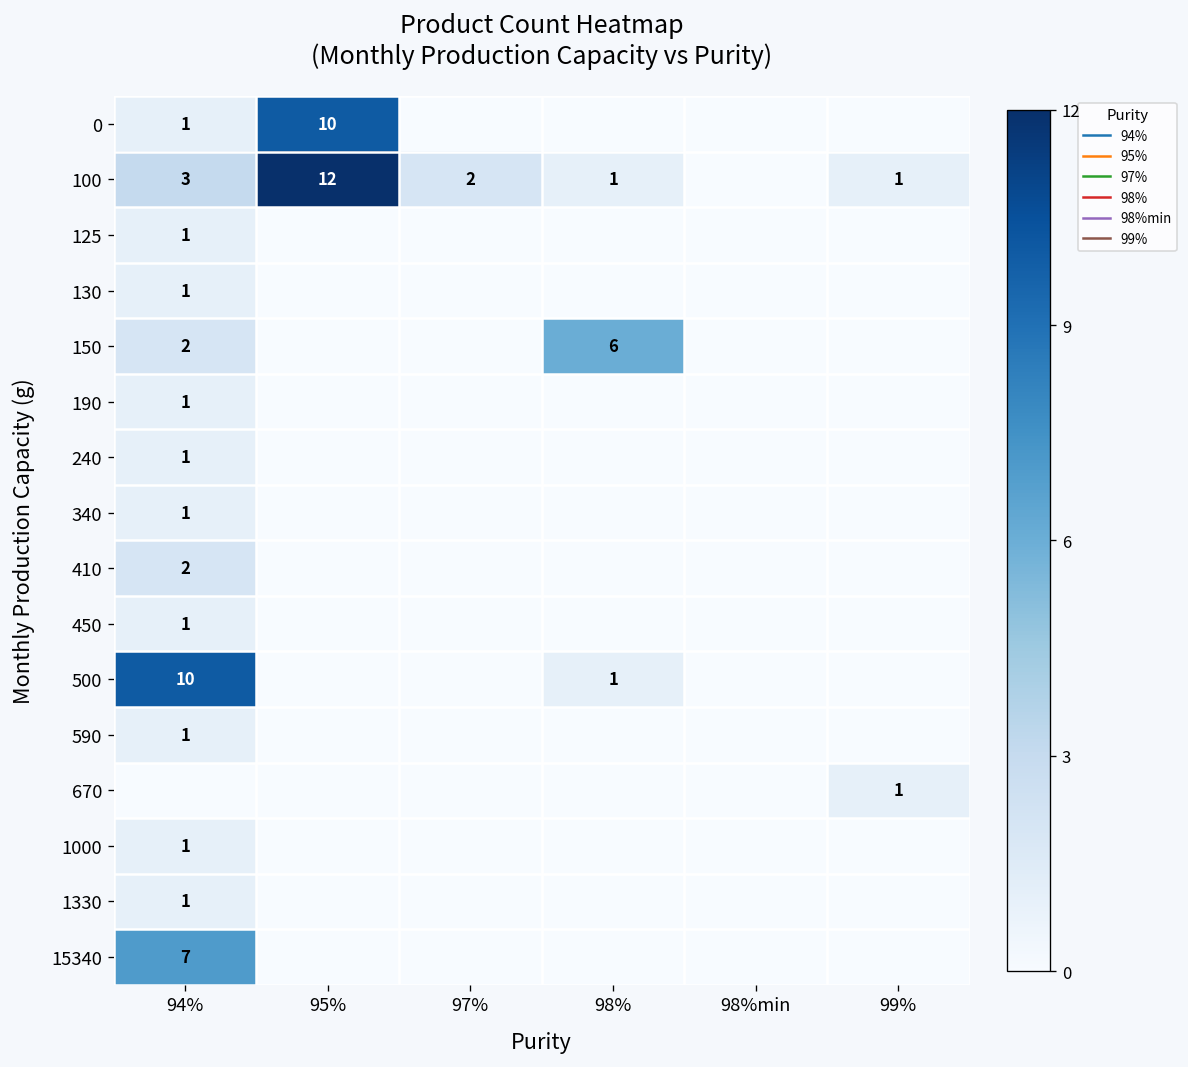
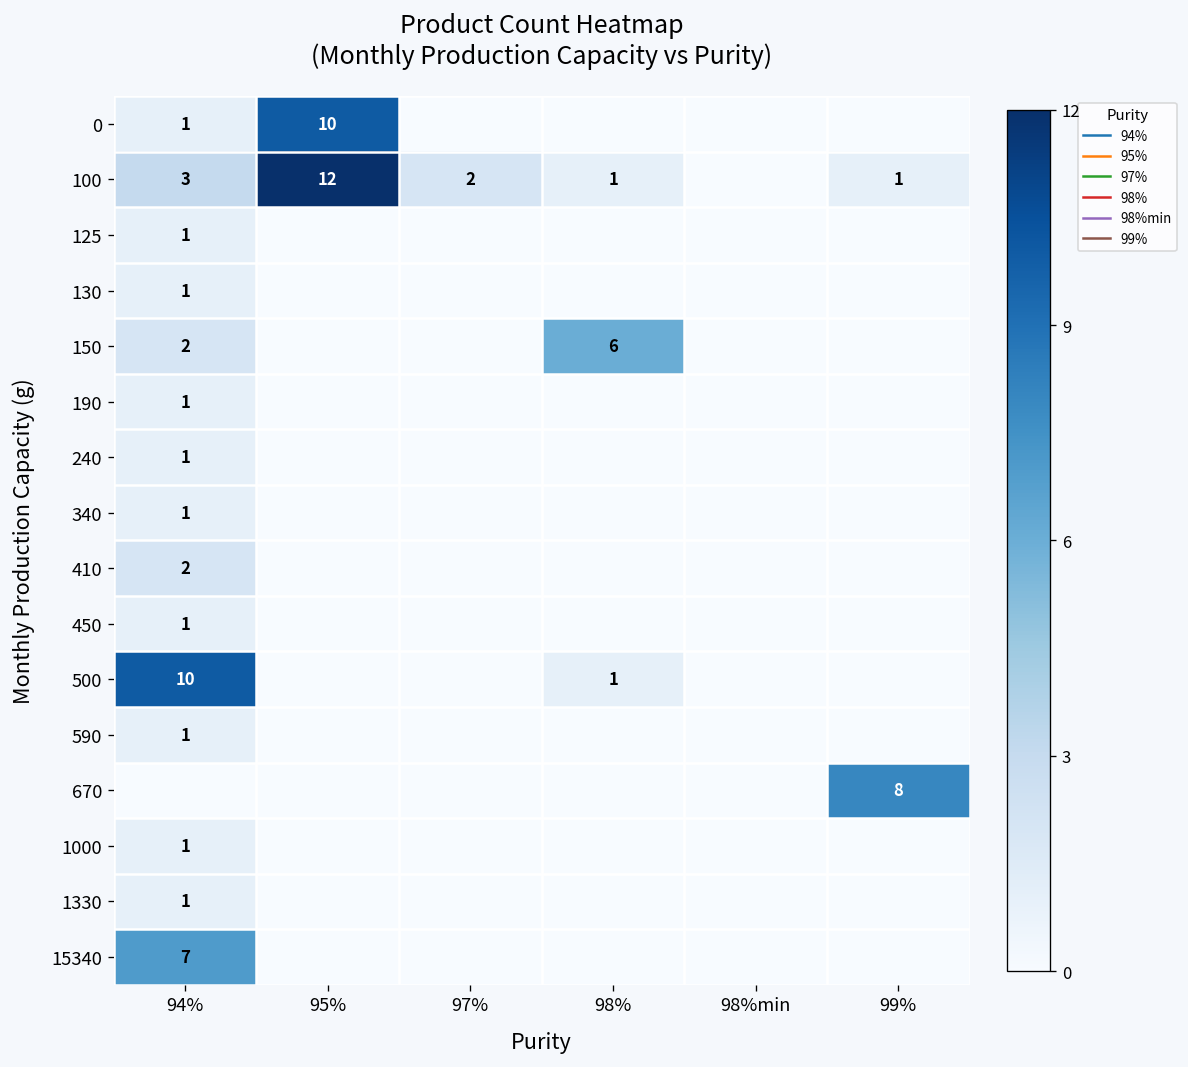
670, 99%: 1 -> 8
